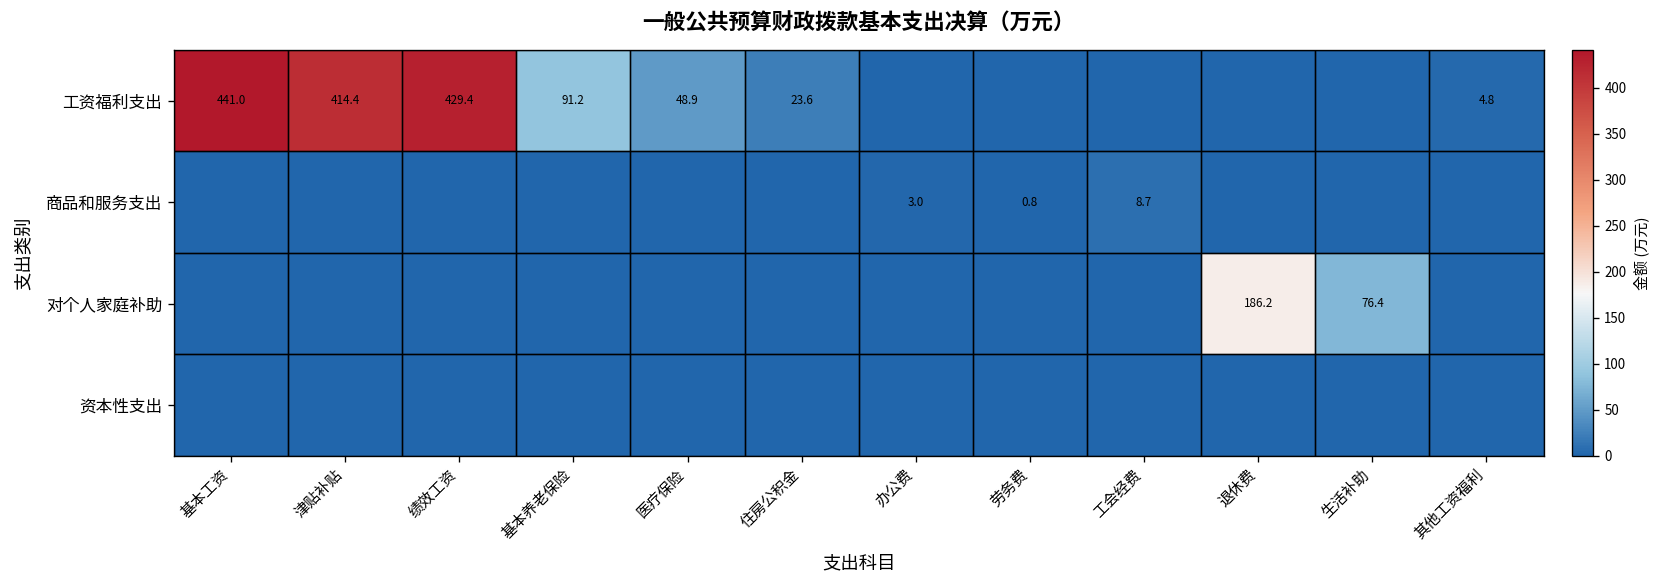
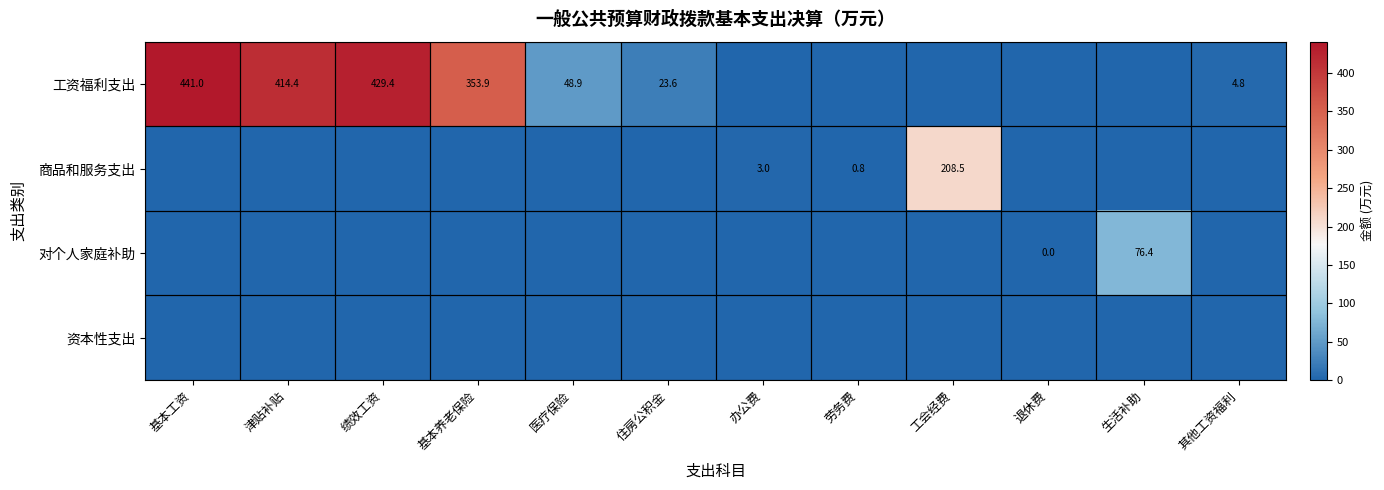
工资福利支出, 基本养老保险: 91.2 -> 353.9
商品和服务支出, 工会经费: 8.7 -> 208.5
对个人家庭补助, 退休费: 186.2 -> 0.0
